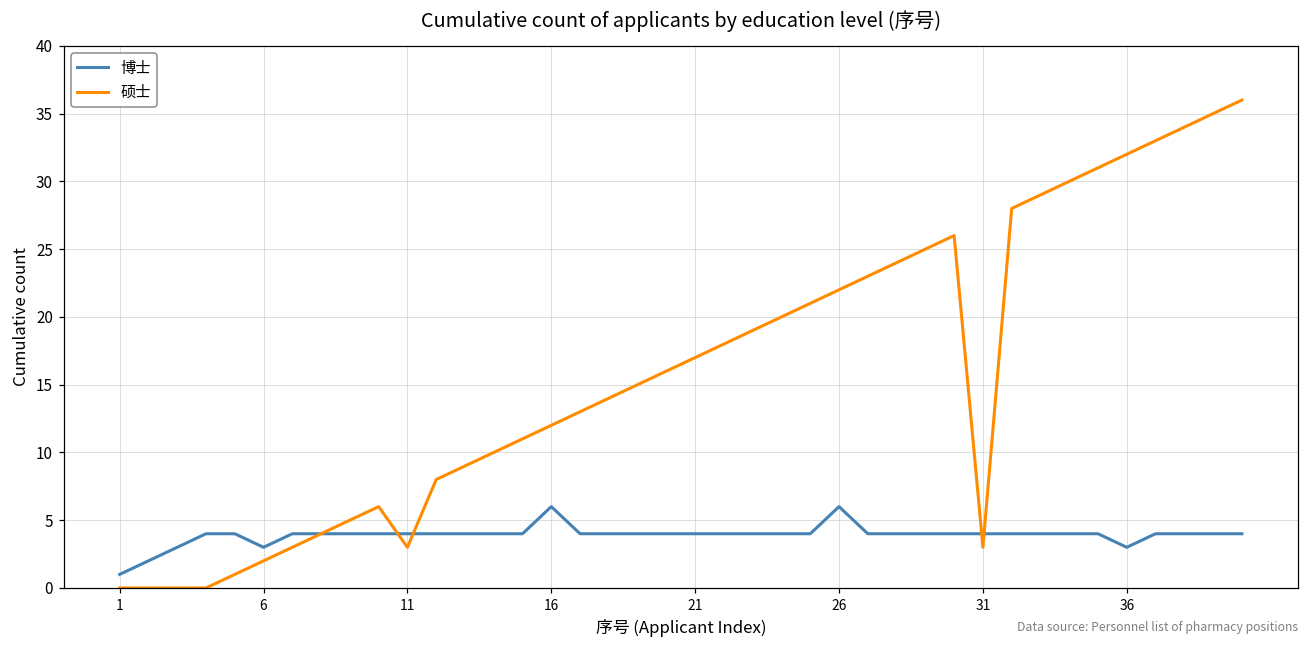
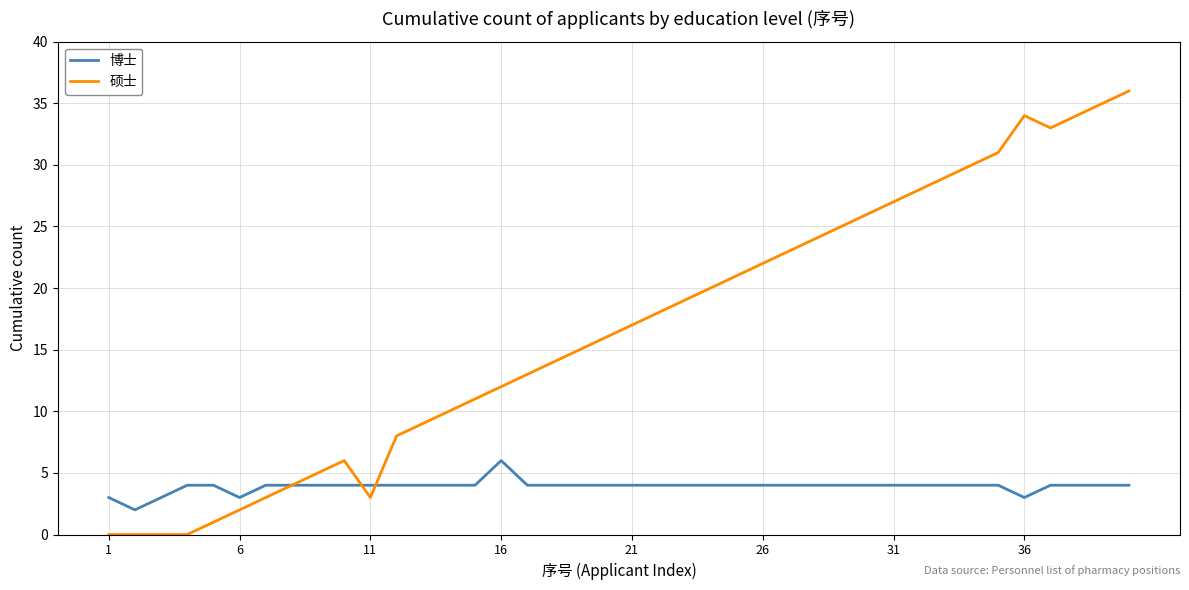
博士, 1: 1 -> 3
博士, 26: 6 -> 4
硕士, 31: 3 -> 27
硕士, 36: 32 -> 34
